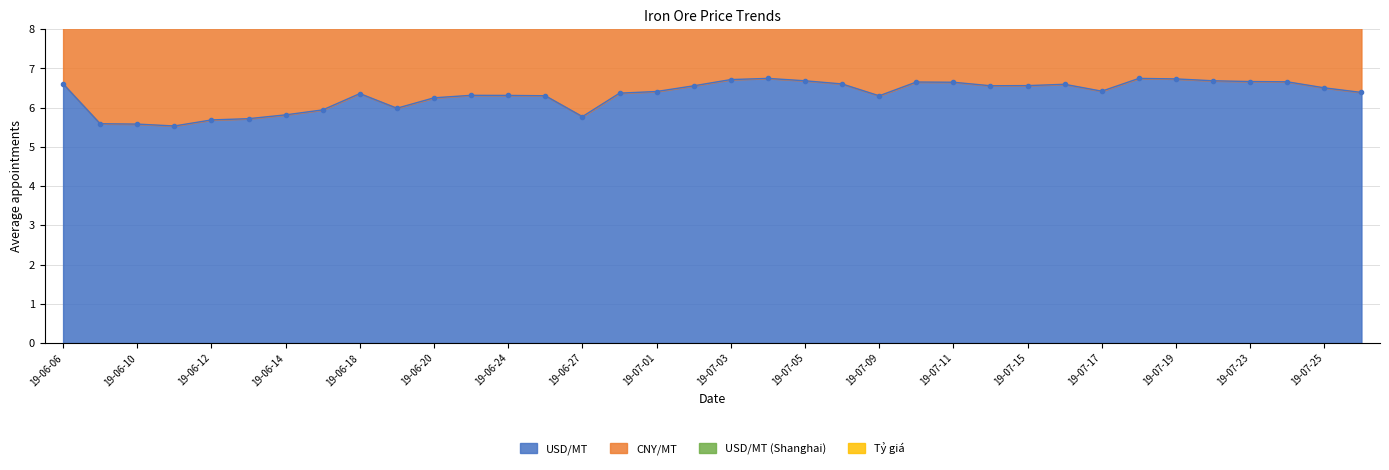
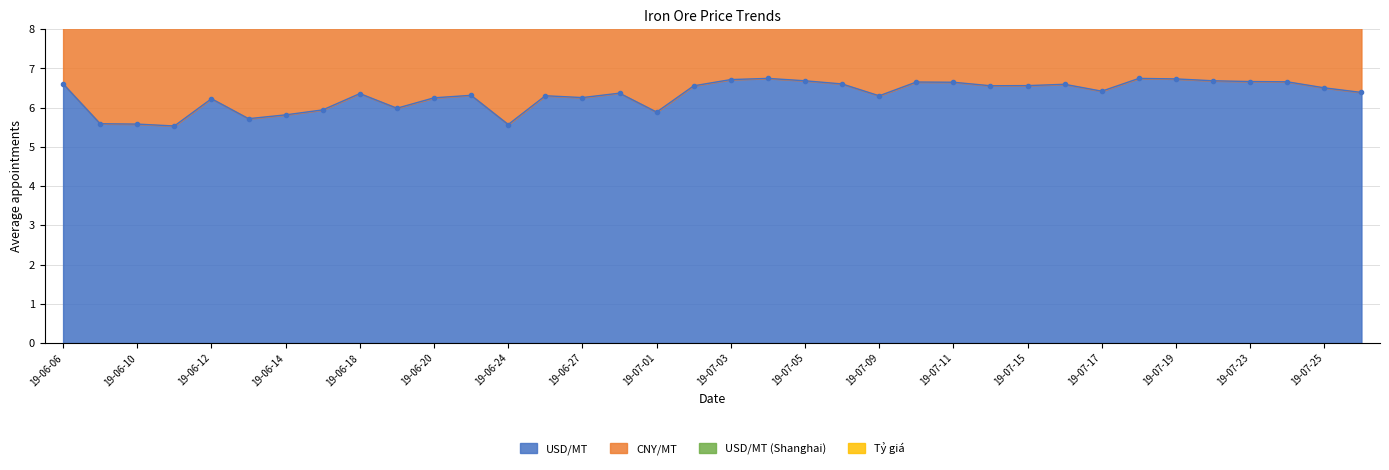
USD/MT, 19-06-12: 5.7 -> 6.2
USD/MT, 19-06-24: 6.3 -> 5.6
USD/MT, 19-06-27: 5.8 -> 6.3
USD/MT, 19-07-01: 6.4 -> 5.9
